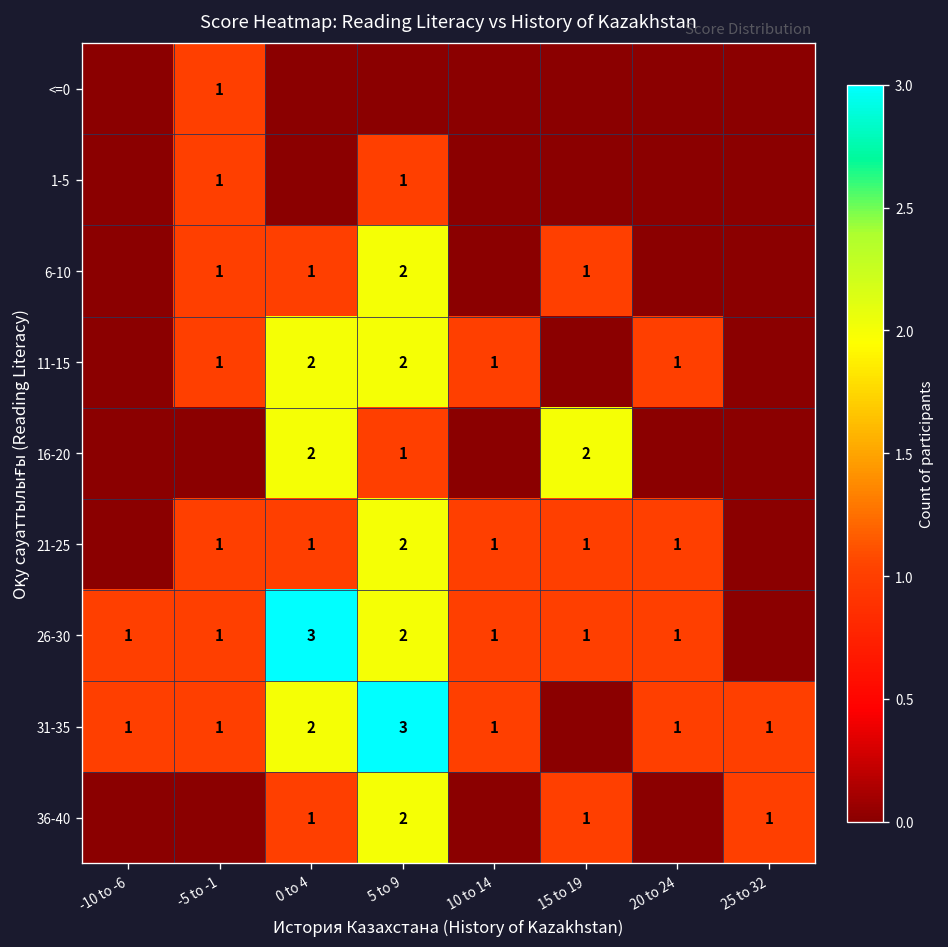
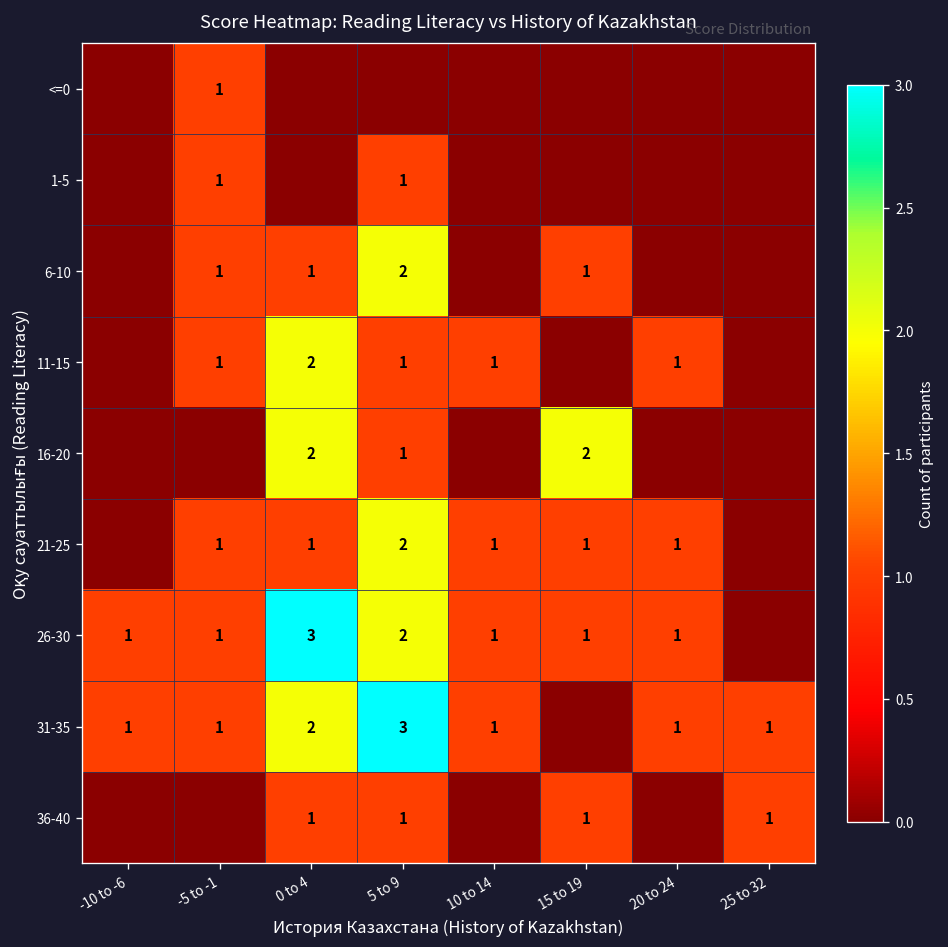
11-15, 5 to 9: 2 -> 1
36-40, 5 to 9: 2 -> 1
